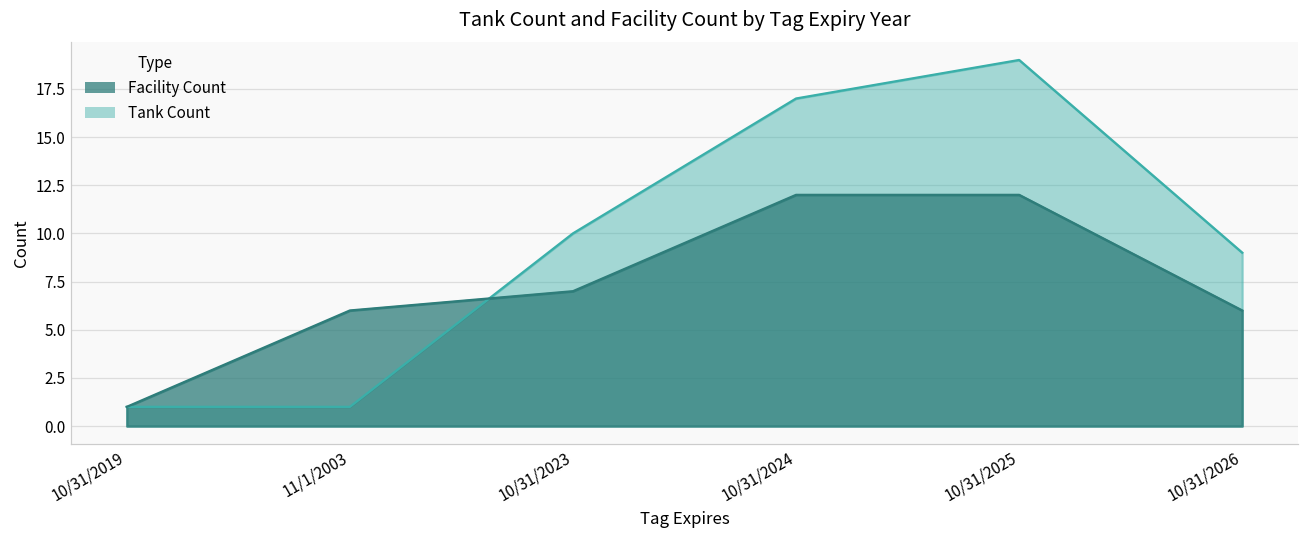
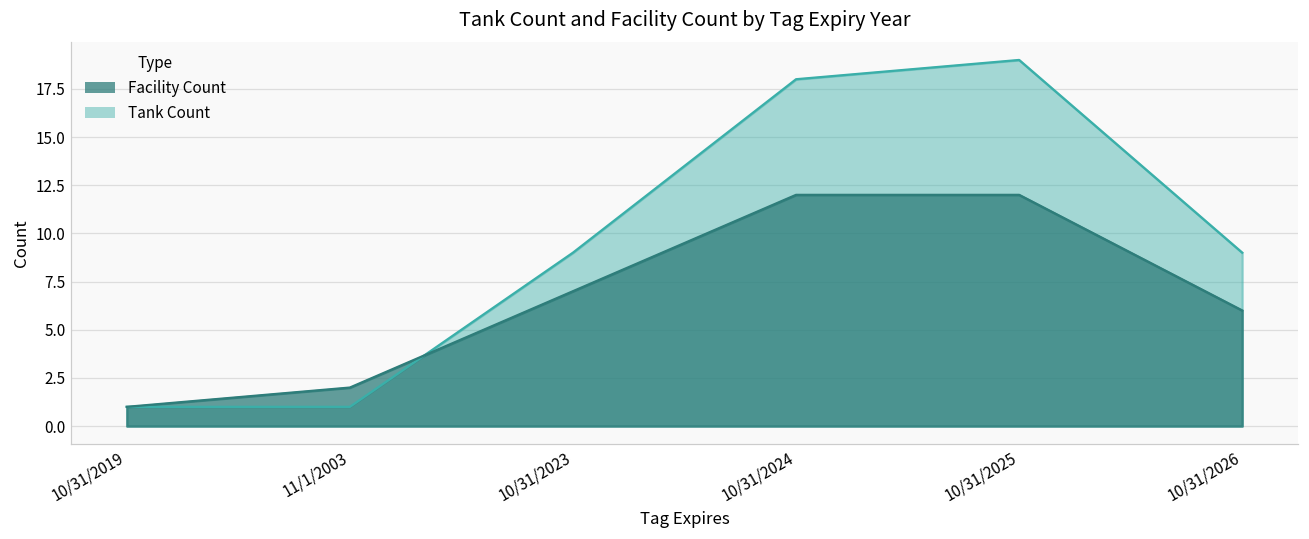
Facility Count, 11/1/2003: 6 -> 2
Tank Count, 10/31/2023: 10 -> 9
Tank Count, 10/31/2024: 17 -> 18
